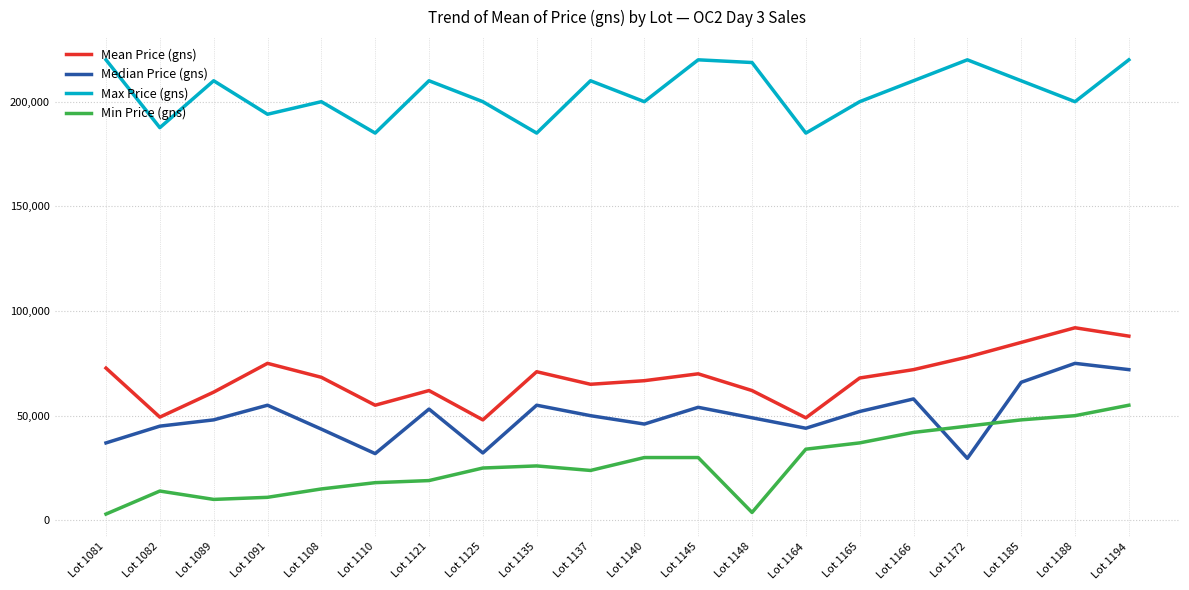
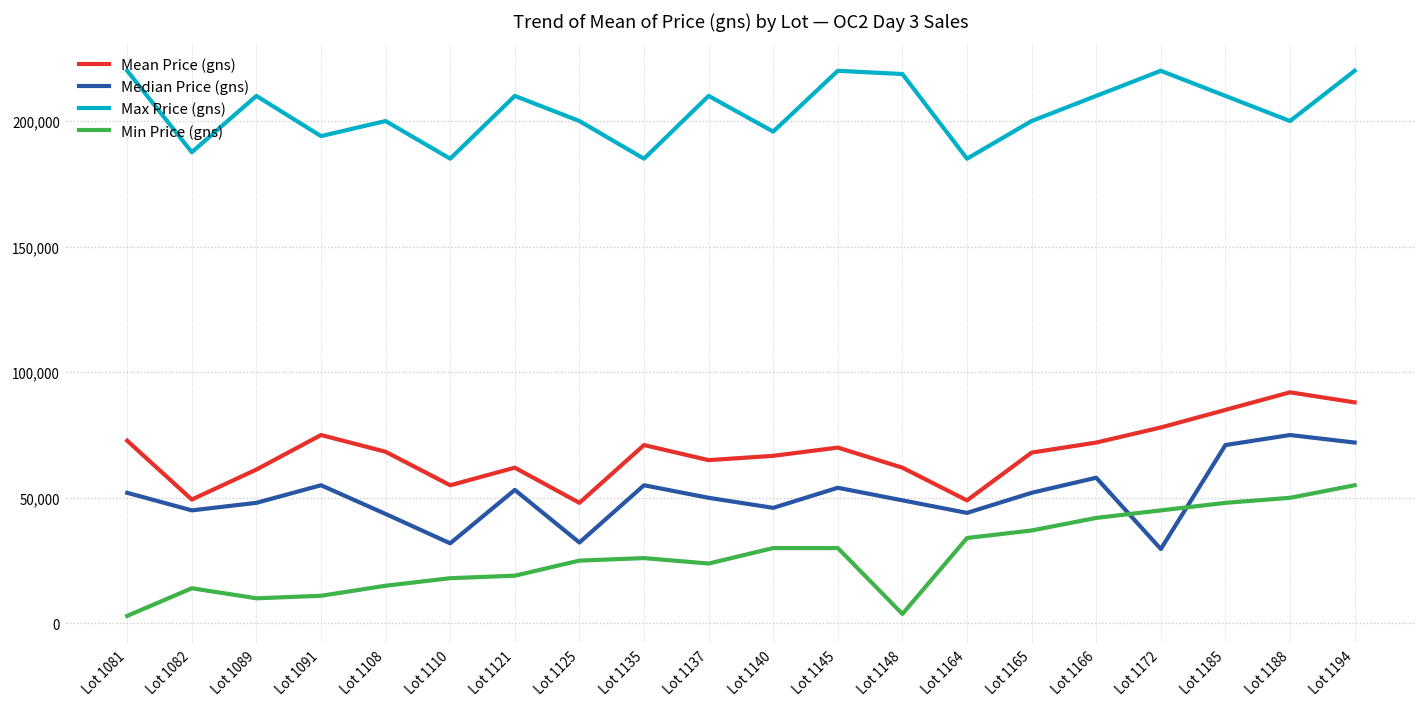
Median Price (gns), Lot 1081: 37,000 -> 52,000
Max Price (gns), Lot 1140: 200,000 -> 196,000
Median Price (gns), Lot 1185: 66,000 -> 71,000
